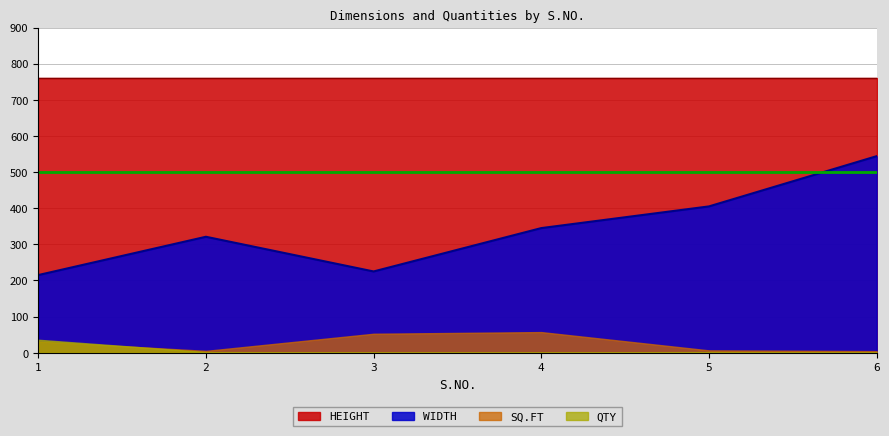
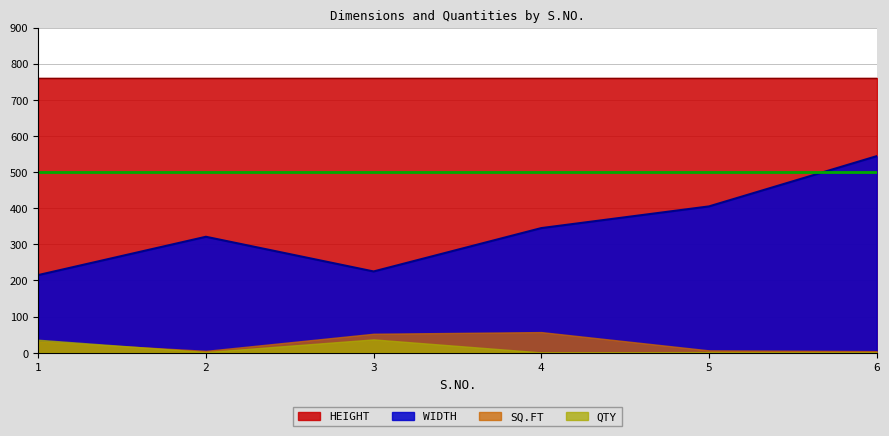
QTY, 3: 0 -> 40
